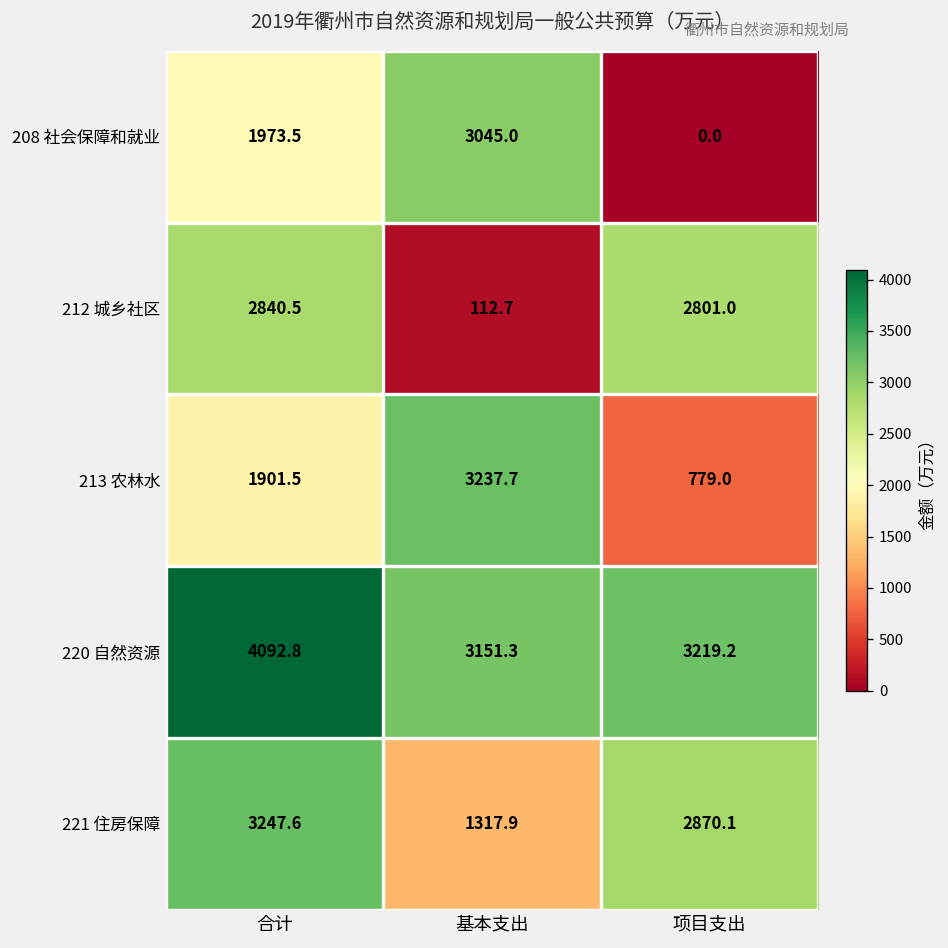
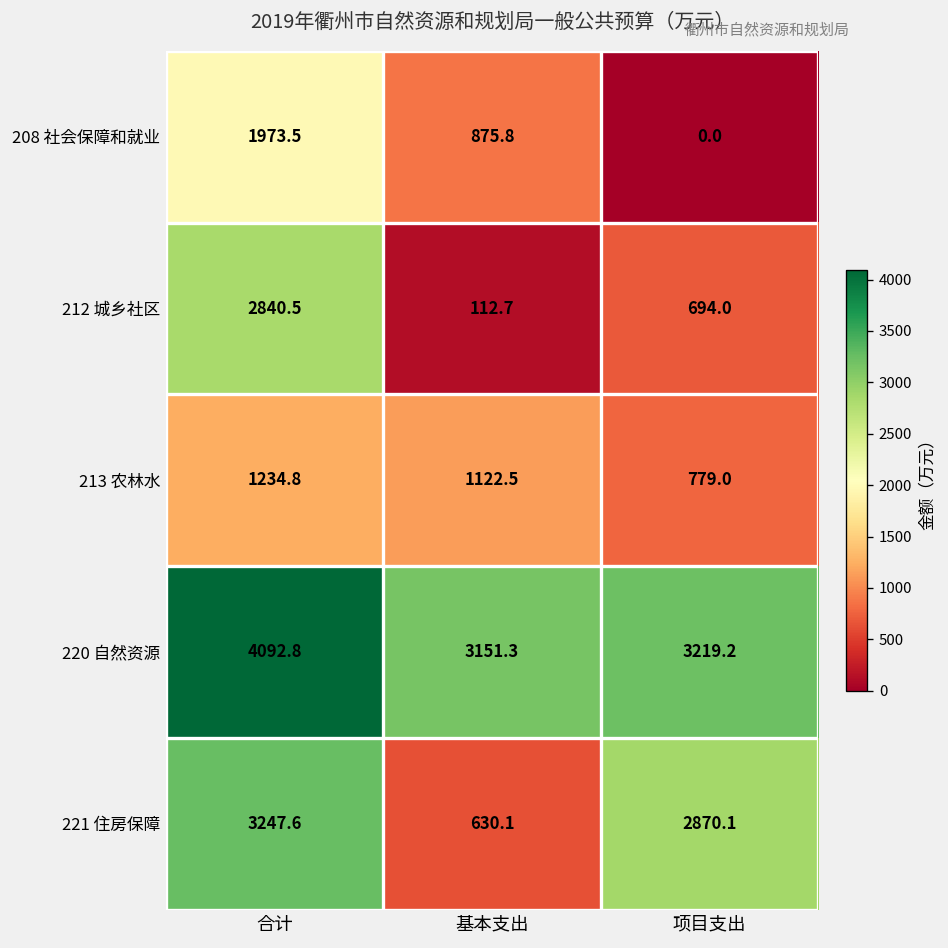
208 社会保障和就业, 基本支出: 3045.0 -> 875.8
212 城乡社区, 项目支出: 2801.0 -> 694.0
213 农林水, 合计: 1901.5 -> 1234.8
213 农林水, 基本支出: 3237.7 -> 1122.5
221 住房保障, 基本支出: 1317.9 -> 630.1
